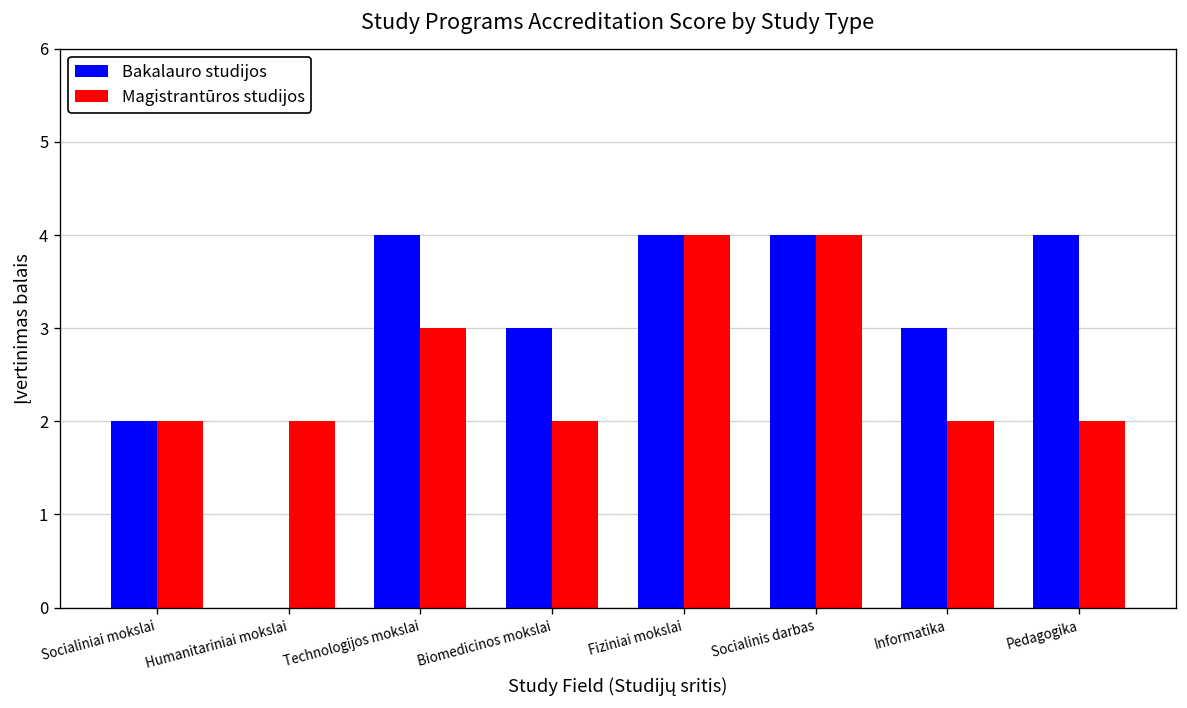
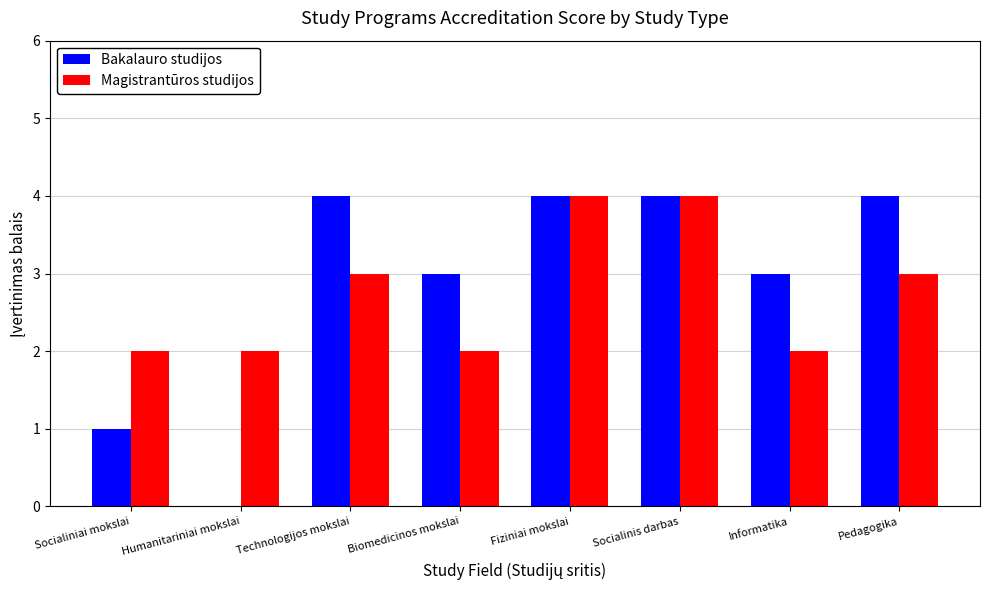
Bakalauro studijos, Socialiniai mokslai: 2 -> 1
Magistrantūros studijos, Pedagogika: 2 -> 3
